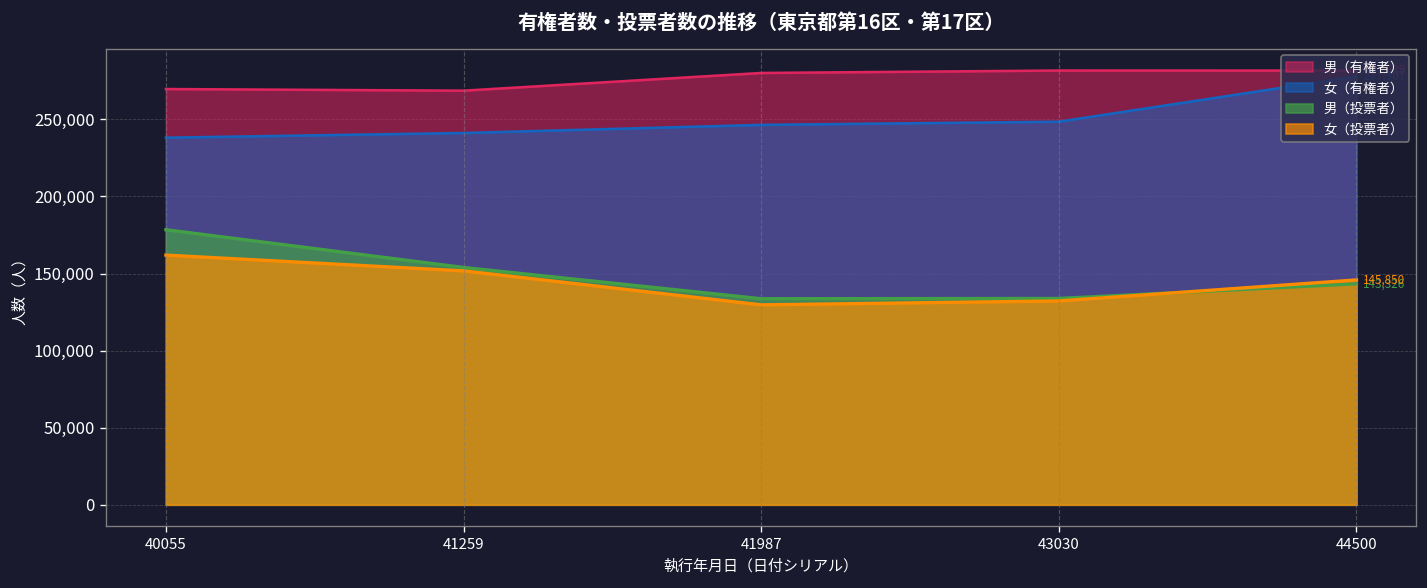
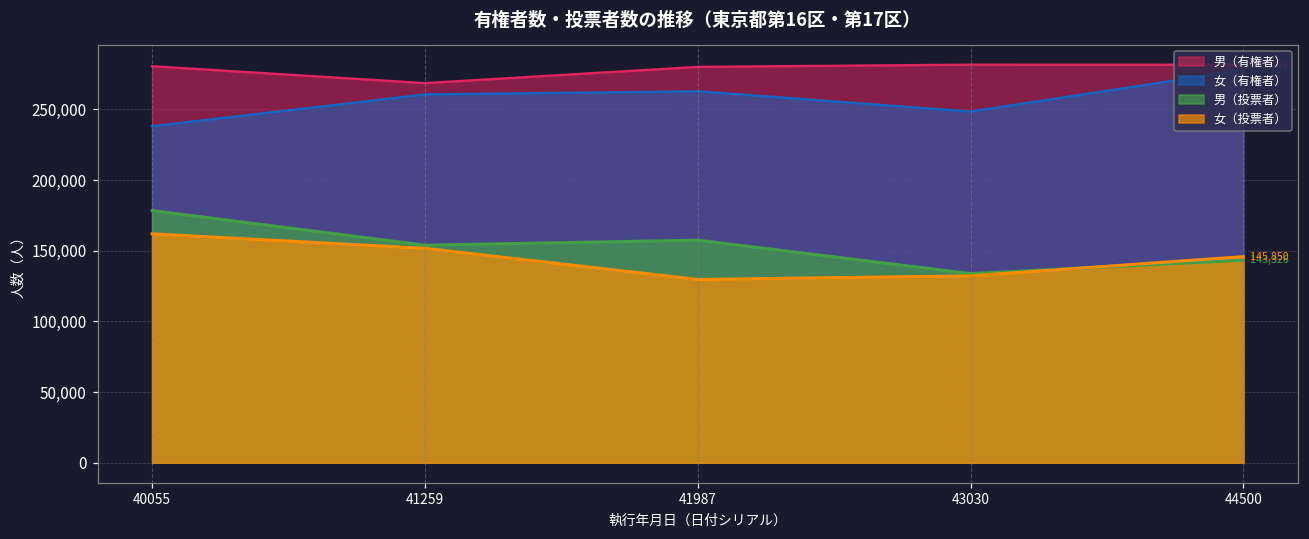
男（有権者）, 40055: 270,000 -> 281,000
女（有権者）, 41259: 241,000 -> 261,000
女（有権者）, 41987: 246,000 -> 263,000
男（投票者）, 41987: 134,000 -> 157,000
